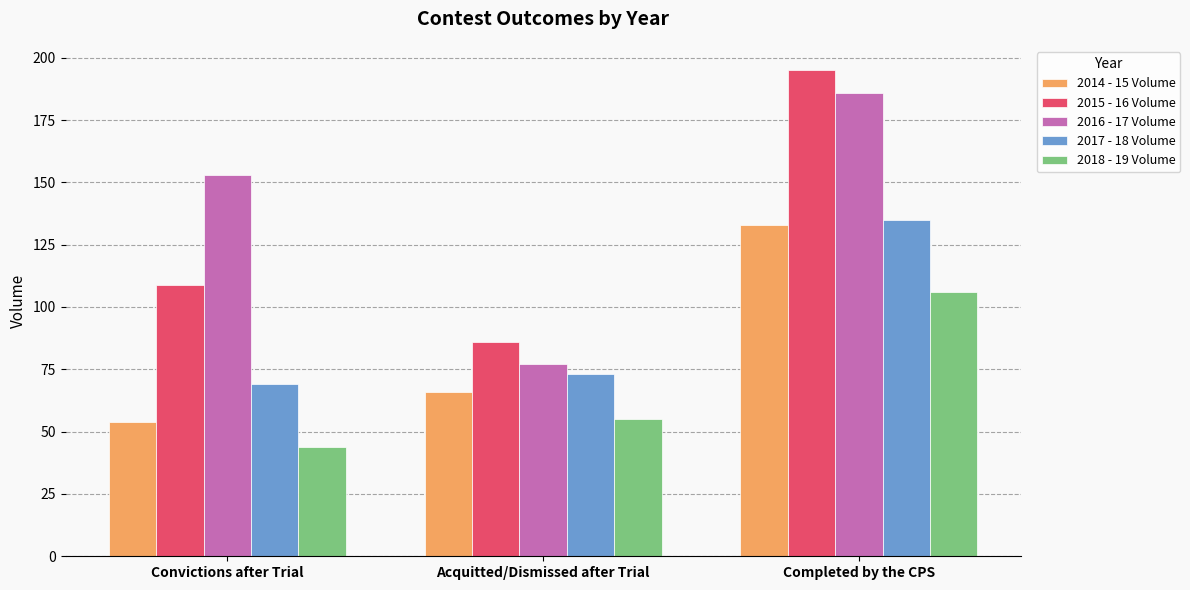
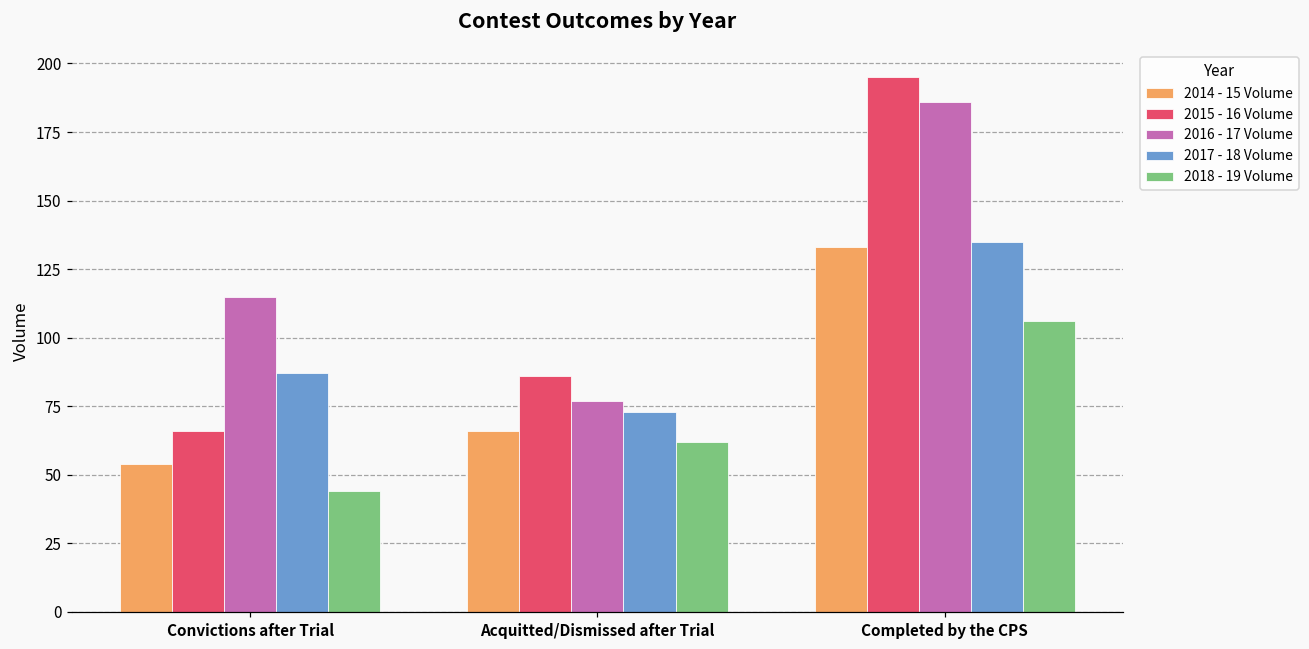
2015 - 16 Volume, Convictions after Trial: 109 -> 66
2016 - 17 Volume, Convictions after Trial: 153 -> 115
2017 - 18 Volume, Convictions after Trial: 69 -> 87
2018 - 19 Volume, Acquitted/Dismissed after Trial: 55 -> 62
